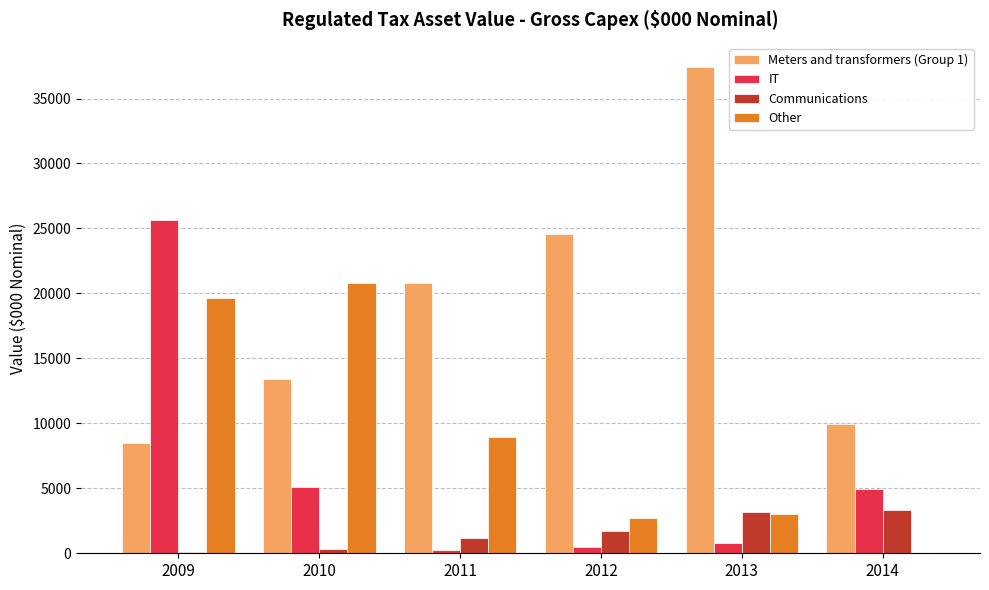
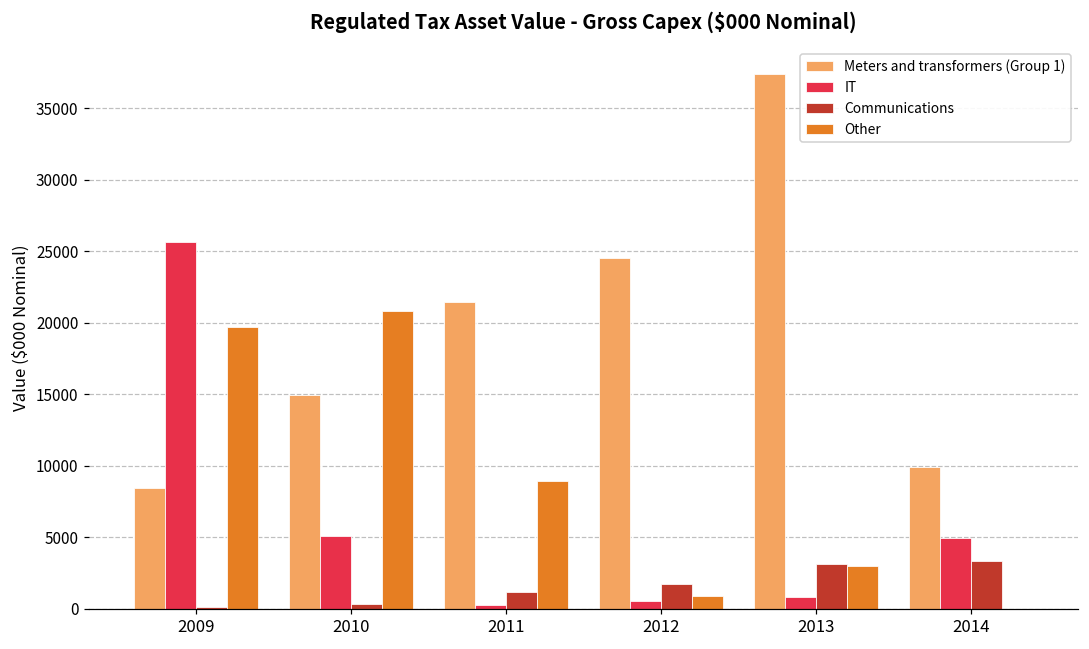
Meters and transformers (Group 1), 2010: 13400 -> 15000
Meters and transformers (Group 1), 2011: 20800 -> 21500
Other, 2012: 2800 -> 900
